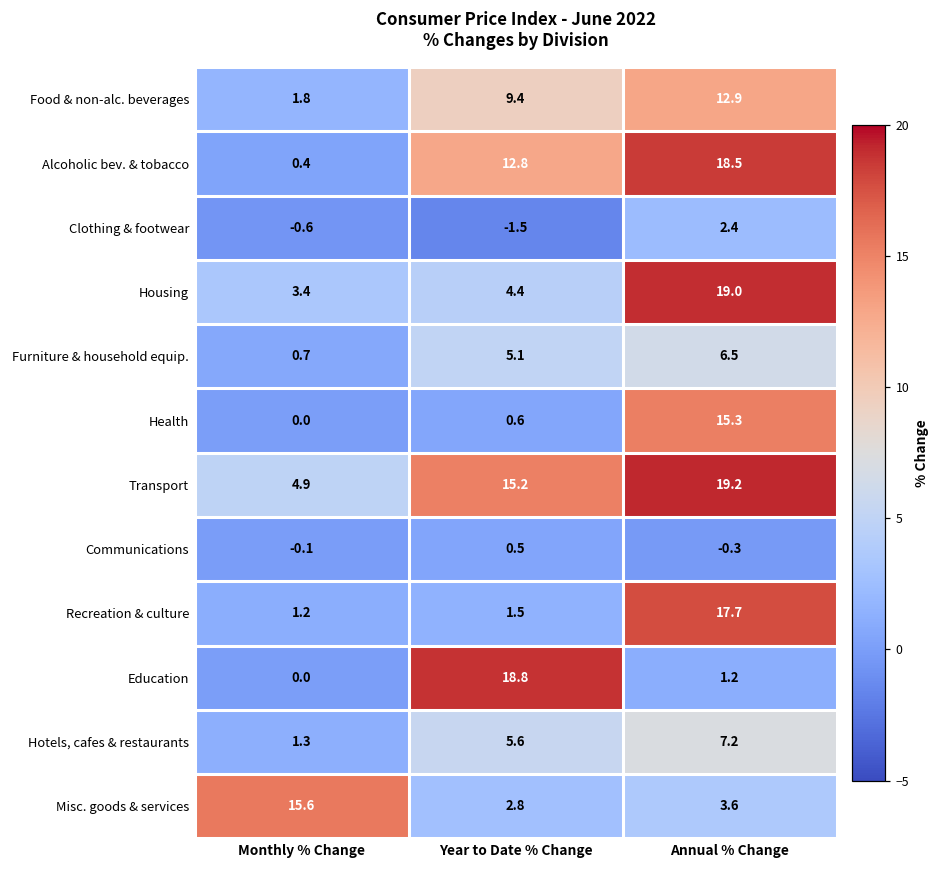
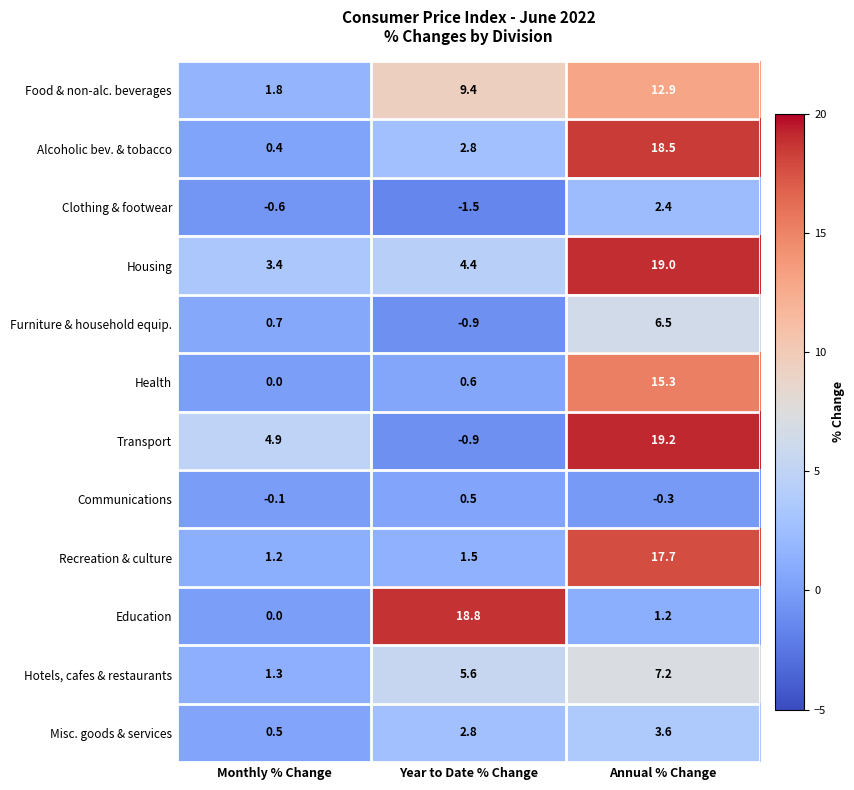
Alcoholic bev. & tobacco, Year to Date % Change: 12.8 -> 2.8
Furniture & household equip., Year to Date % Change: 5.1 -> -0.9
Transport, Year to Date % Change: 15.2 -> -0.9
Misc. goods & services, Monthly % Change: 15.6 -> 0.5
